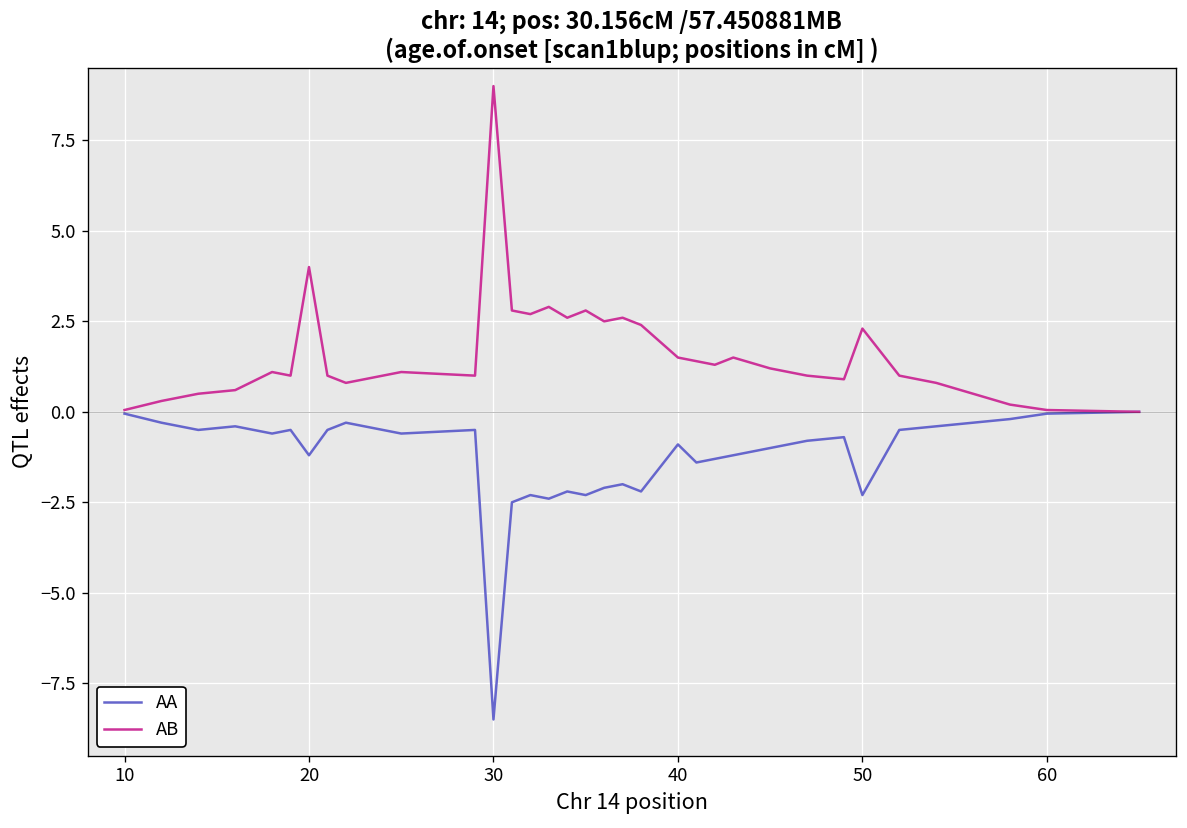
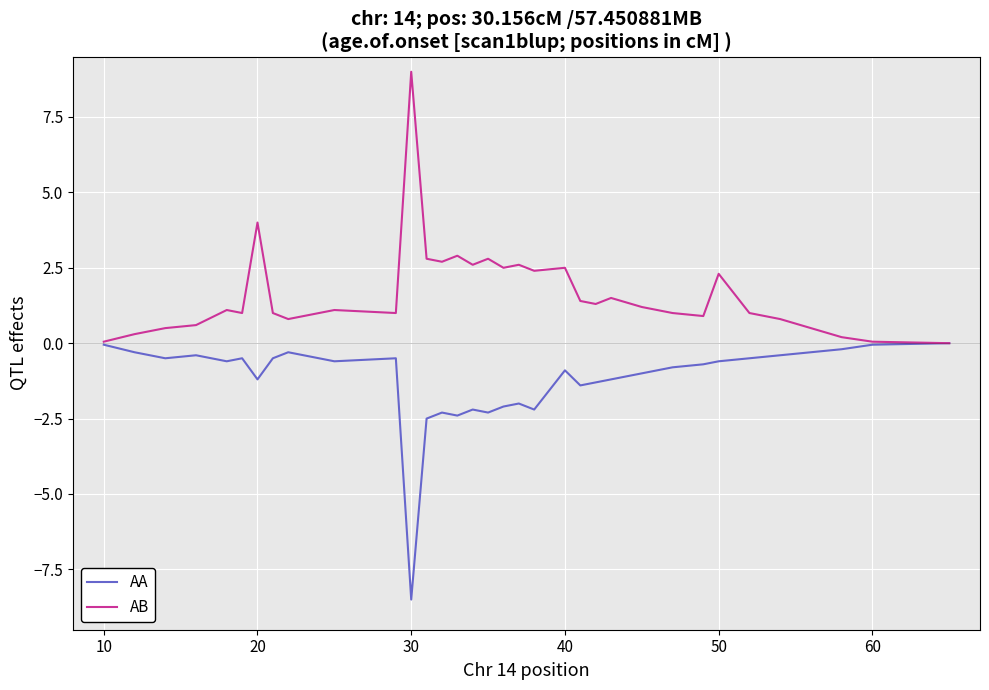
AB, 40: 1.5 -> 2.5
AA, 50: -2.3 -> -0.6
